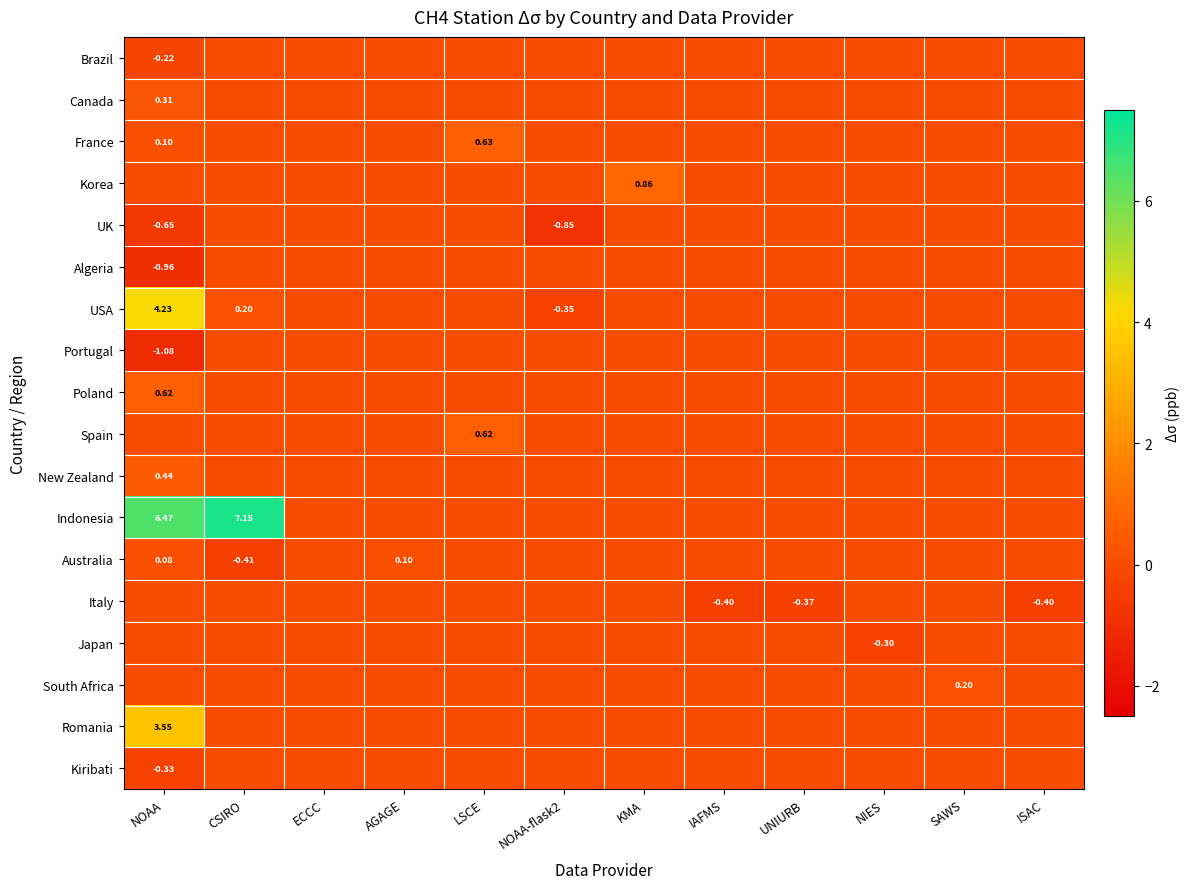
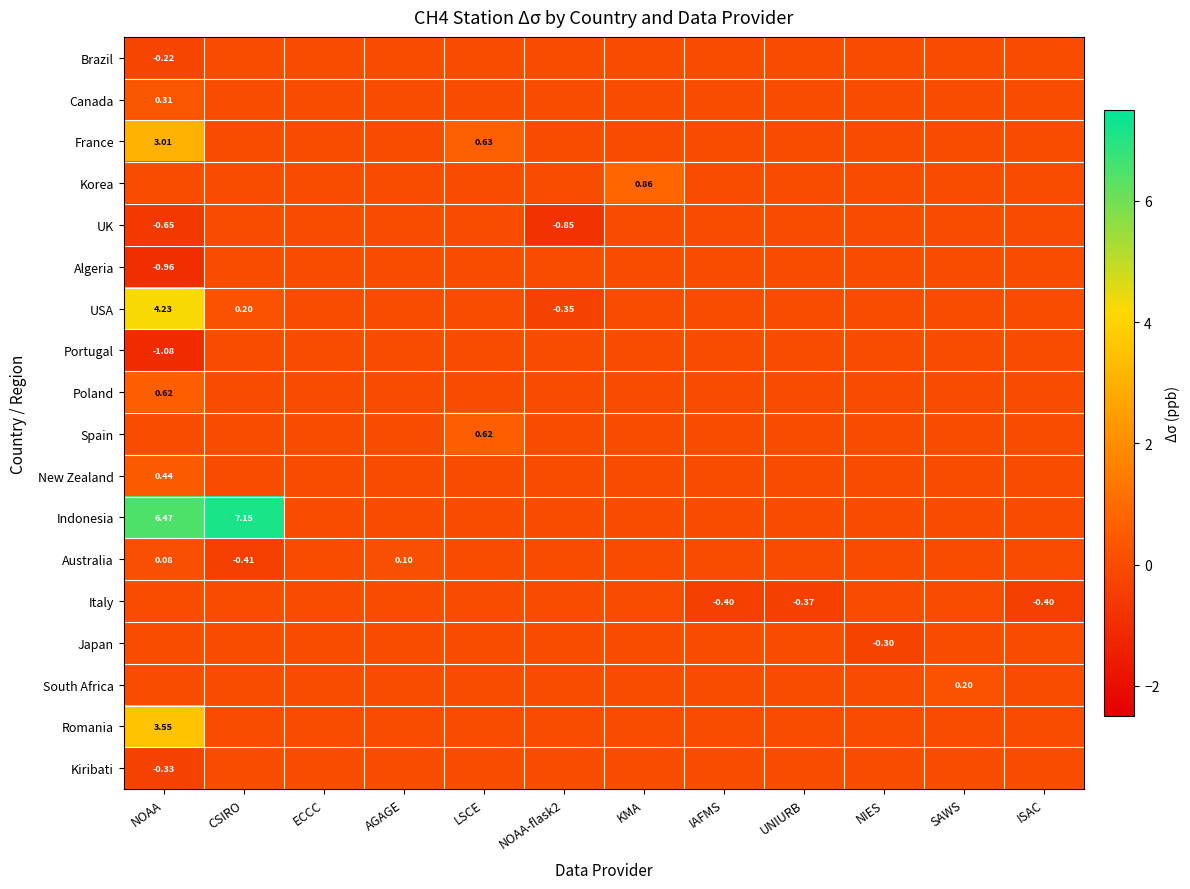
France, NOAA: 0.10 -> 3.01
